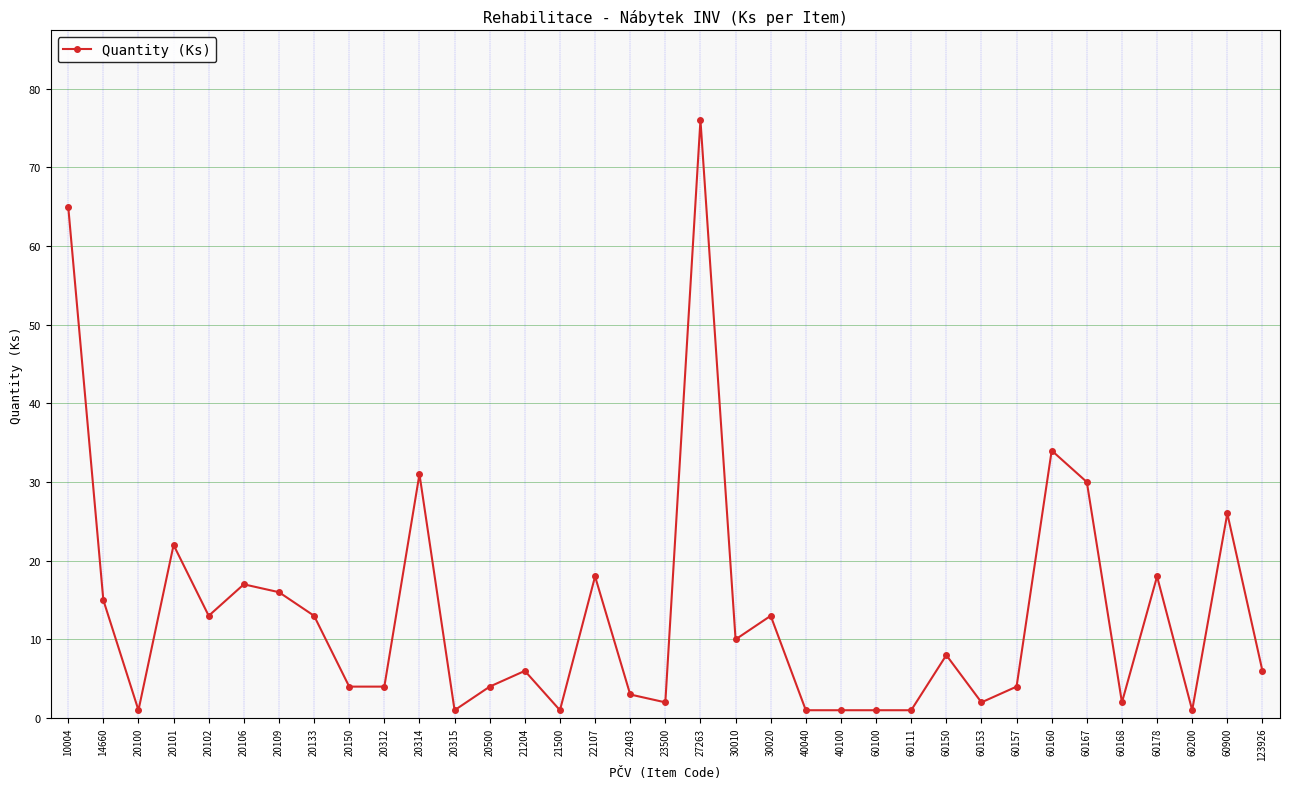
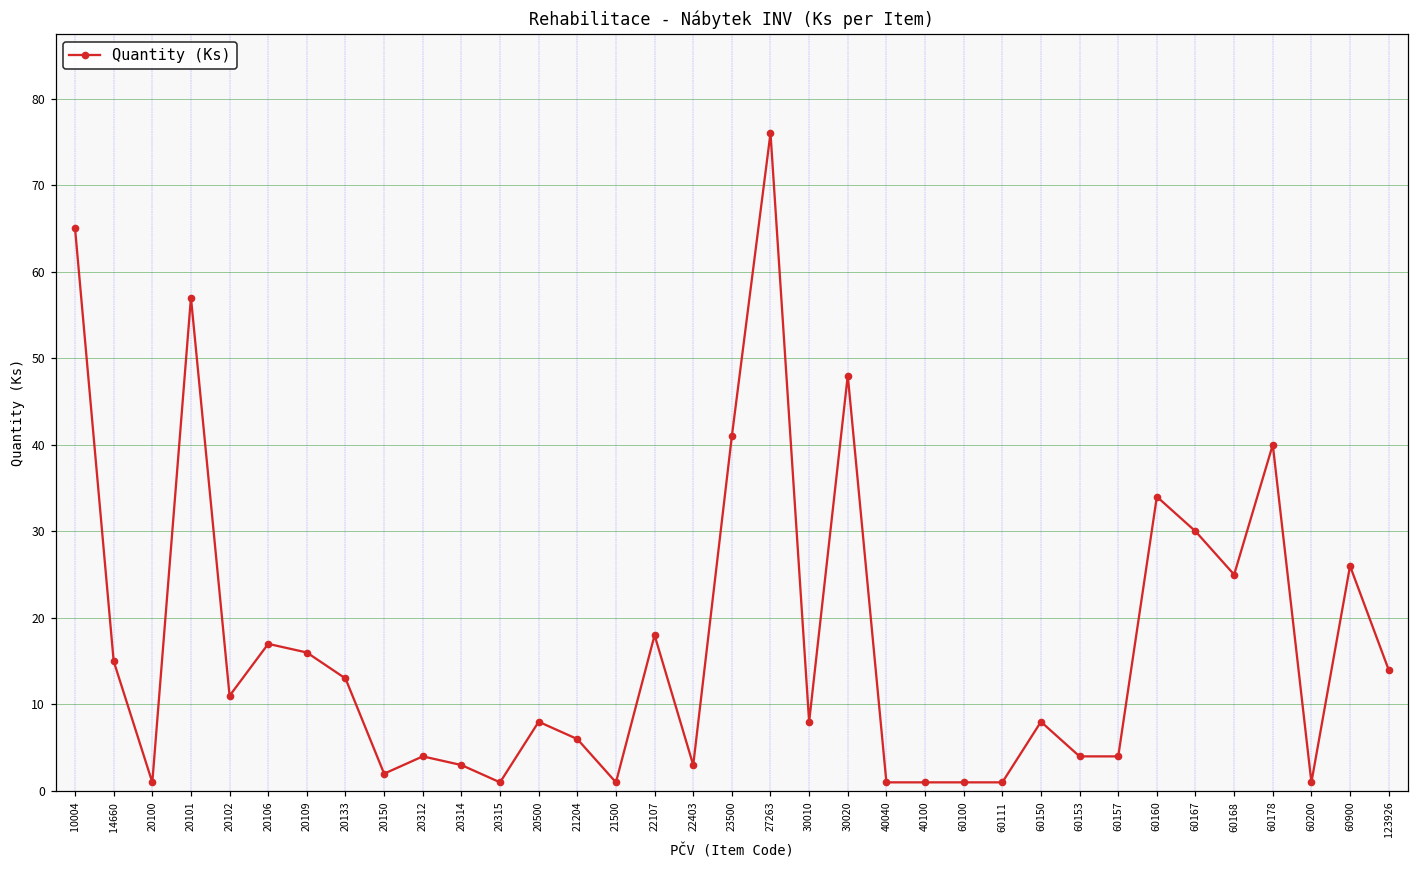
20101: 22 -> 57
20102: 13 -> 11
20150: 4 -> 2
20314: 31 -> 3
20500: 4 -> 8
23500: 2 -> 41
30010: 10 -> 8
30020: 13 -> 48
60153: 2 -> 4
60168: 2 -> 25
60178: 18 -> 40
123926: 6 -> 14
